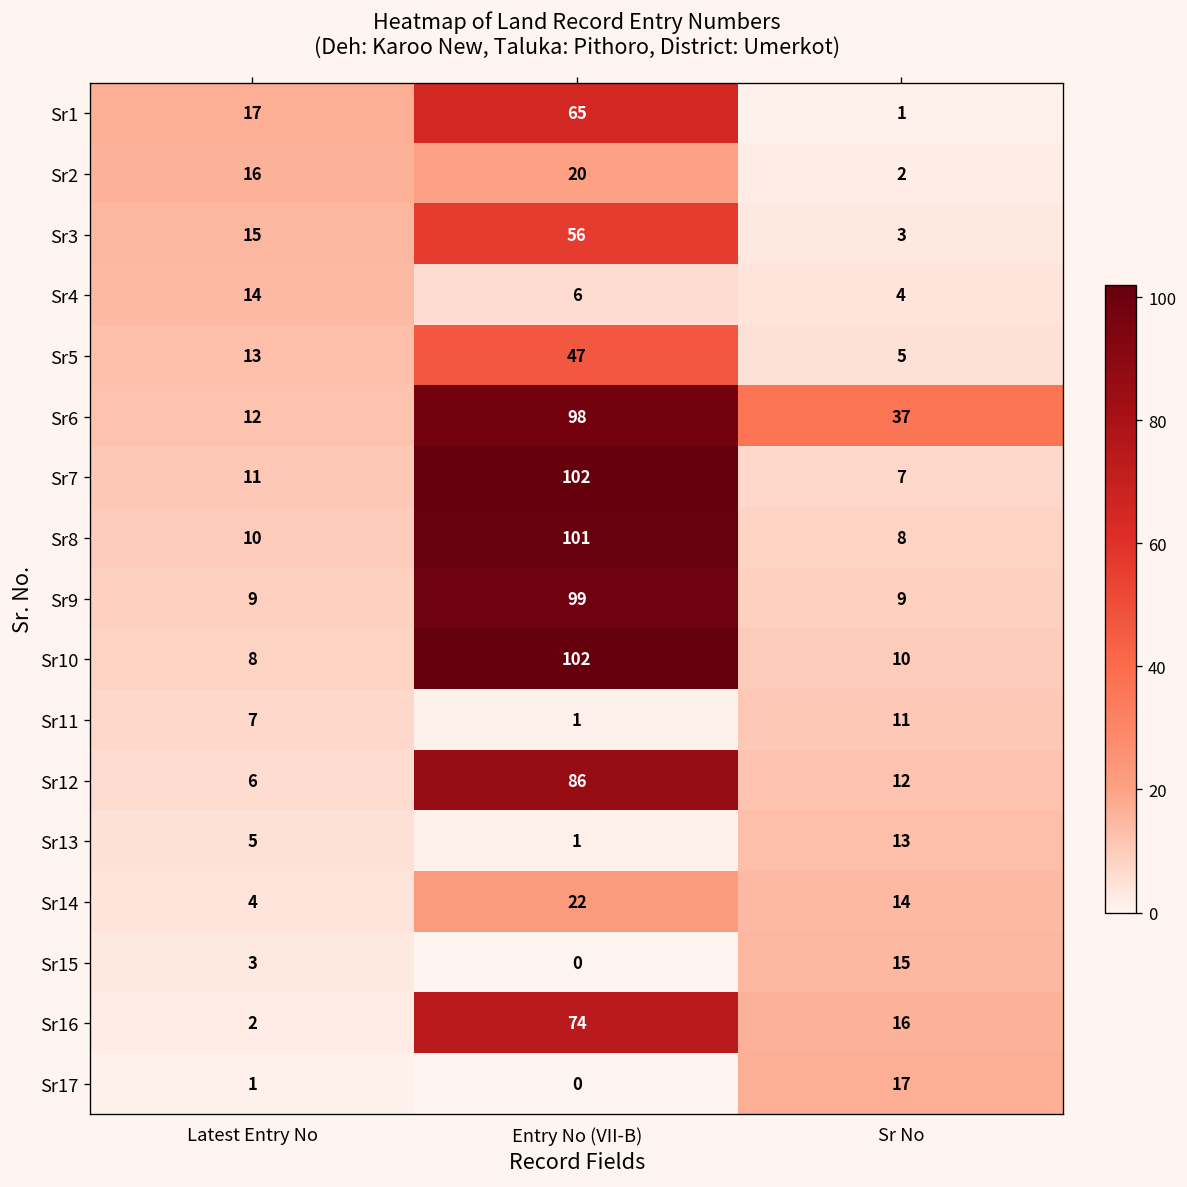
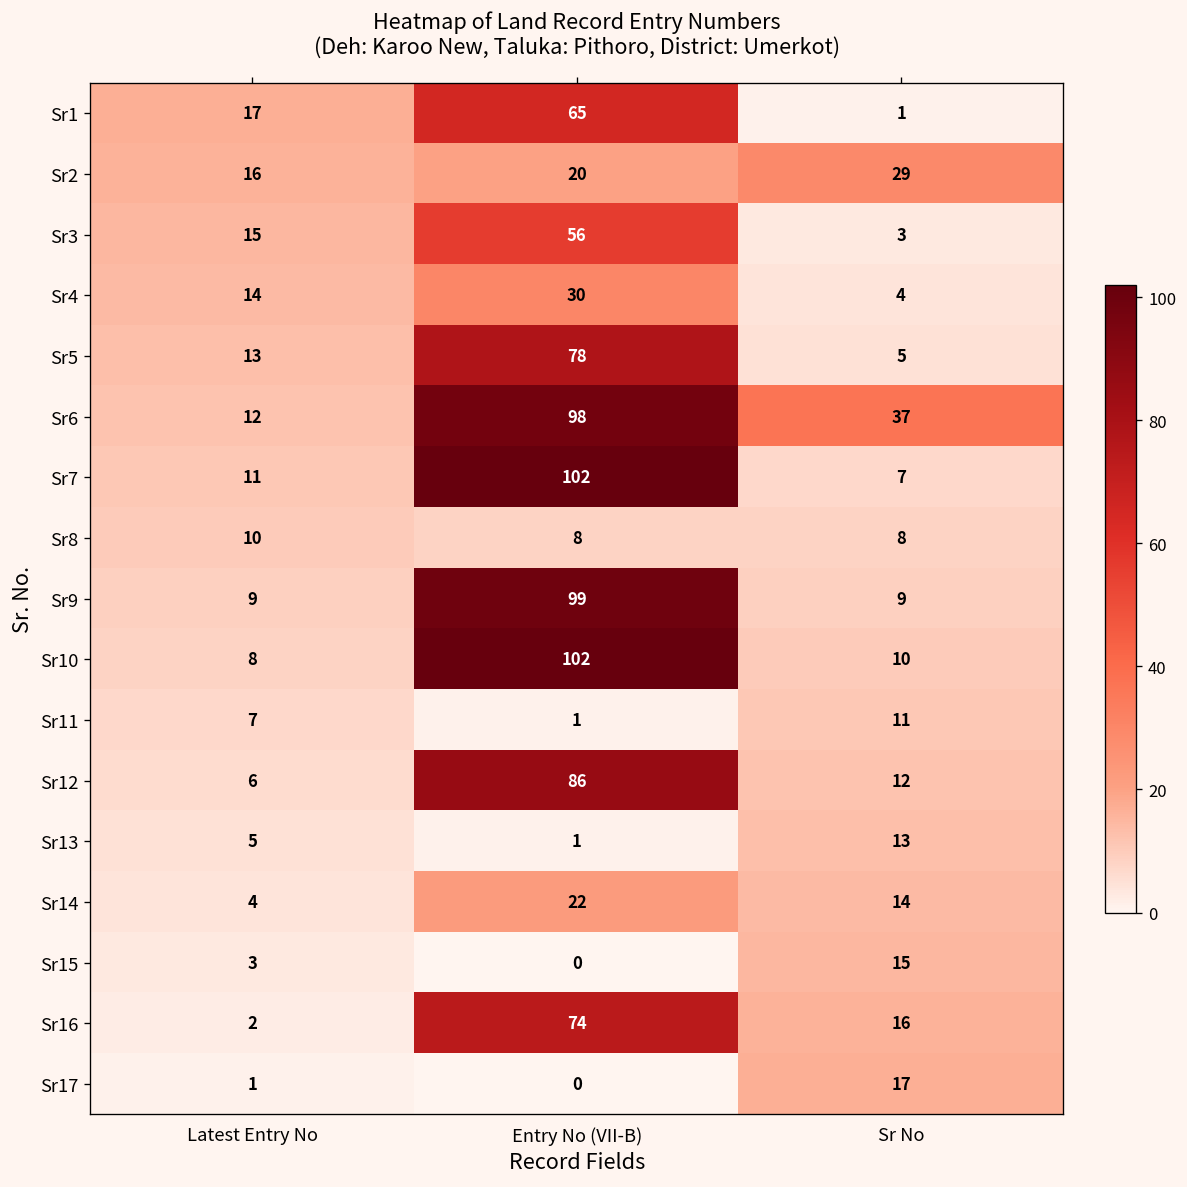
Sr2, Sr No: 2 -> 29
Sr4, Entry No (VII-B): 6 -> 30
Sr5, Entry No (VII-B): 47 -> 78
Sr8, Entry No (VII-B): 101 -> 8
